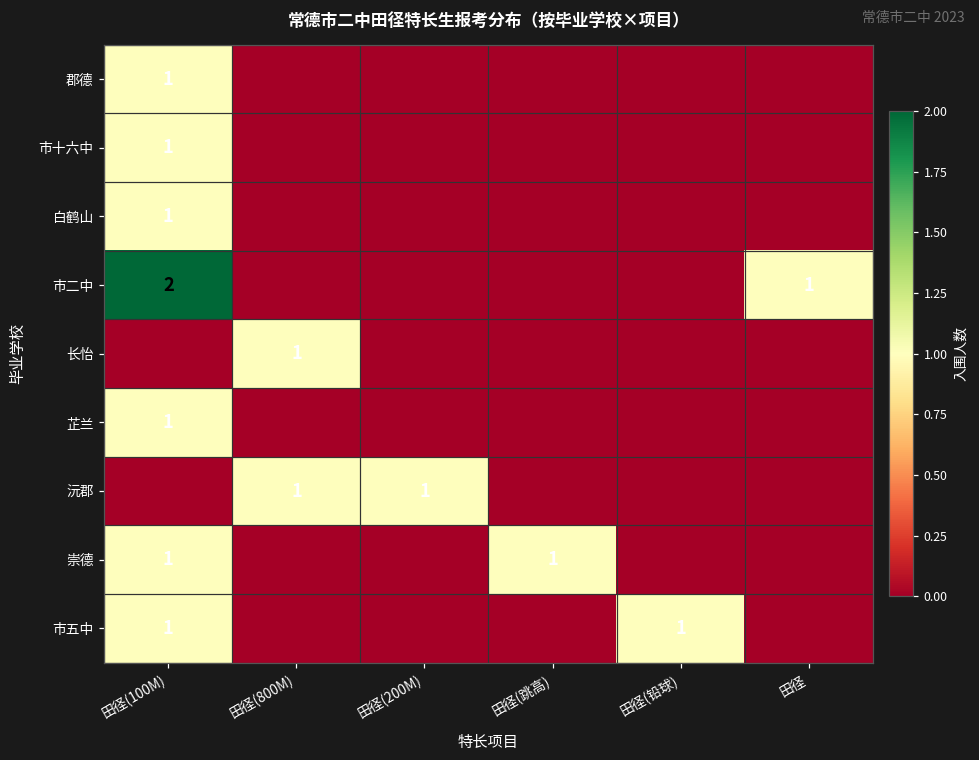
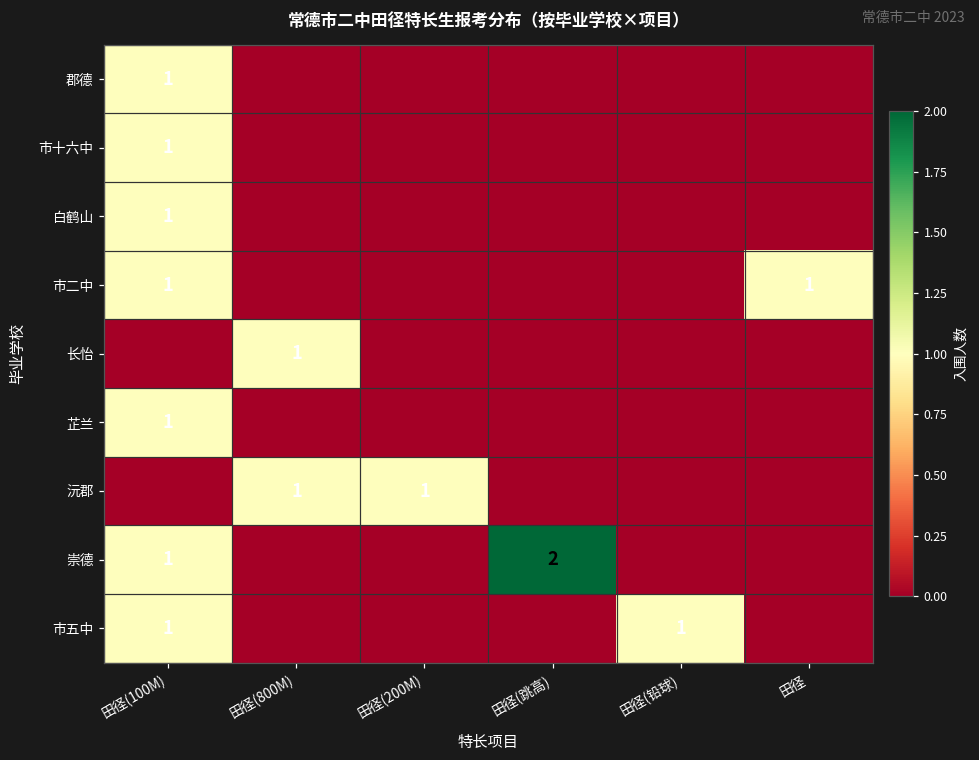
市二中, 田径(100M): 2 -> 1
崇德, 田径(跳高): 1 -> 2
